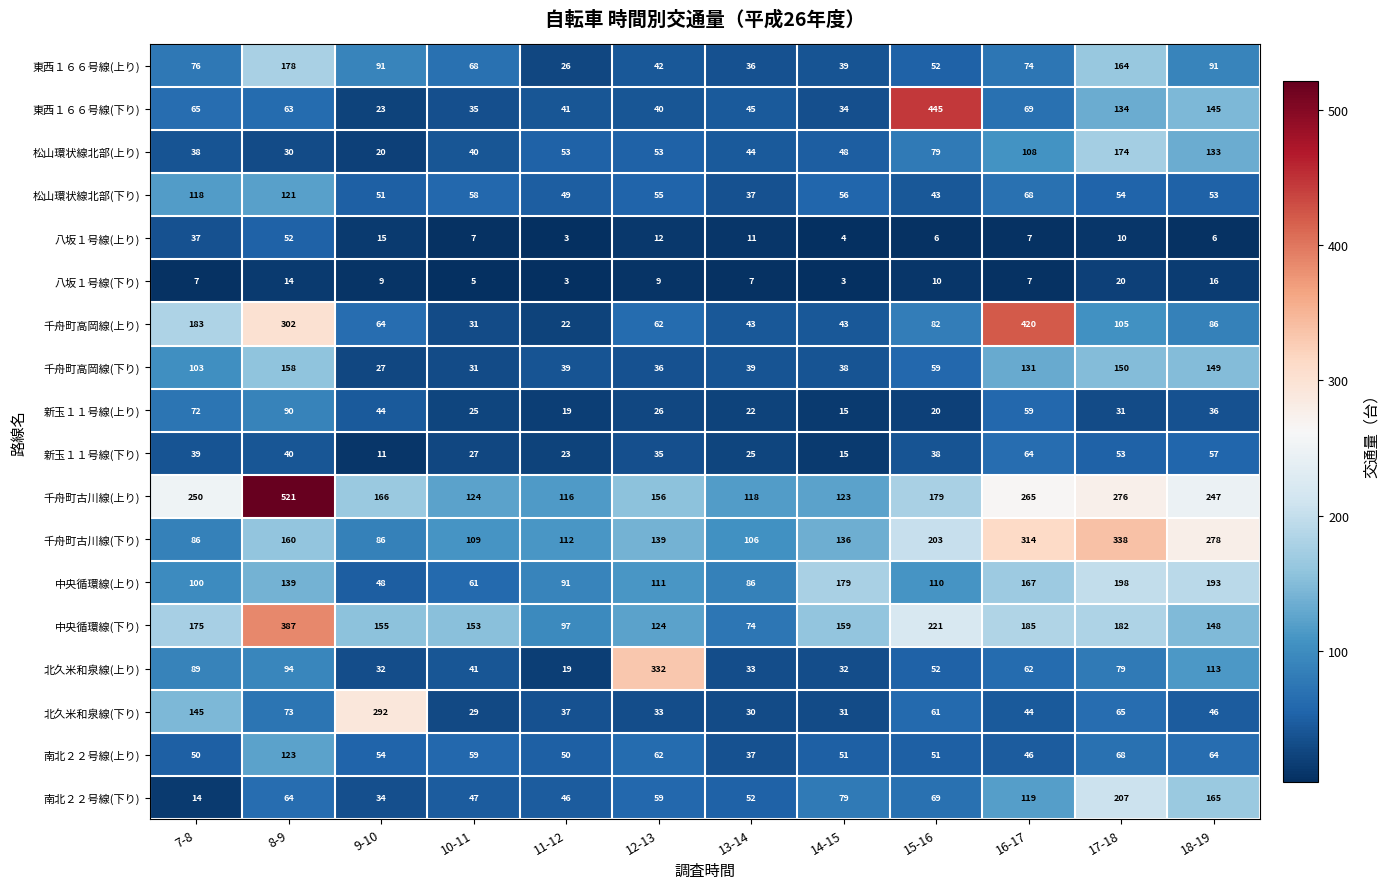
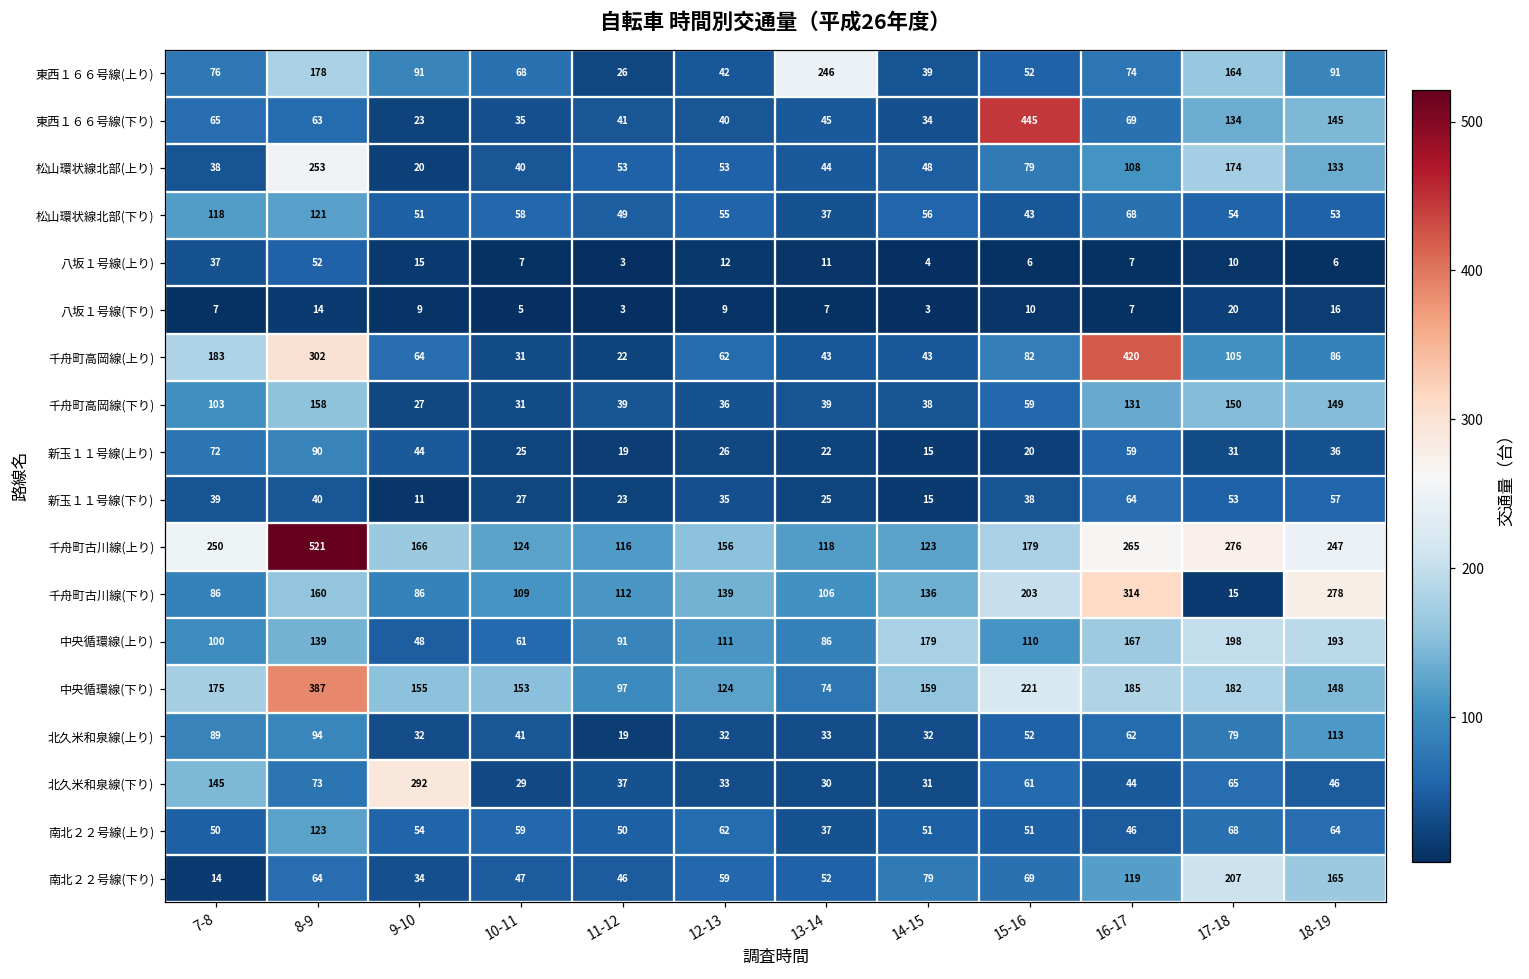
東西１６６号線(上り), 13-14: 36 -> 246
松山環状線北部(上り), 8-9: 30 -> 253
千舟町古川線(下り), 17-18: 338 -> 15
北久米和泉線(上り), 12-13: 332 -> 32
